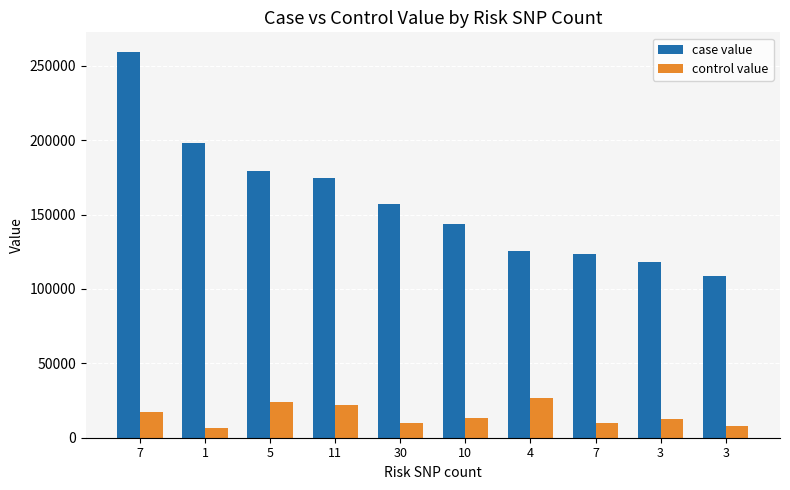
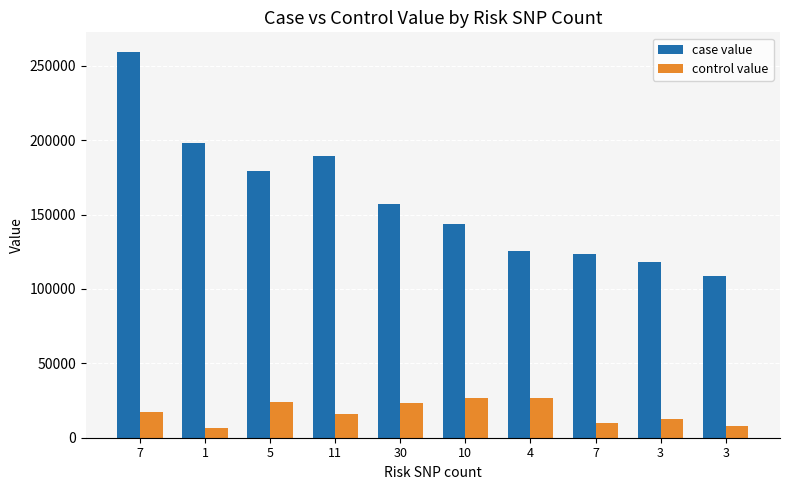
case value, 11: 175000 -> 189000
control value, 11: 22000 -> 16000
control value, 30: 10000 -> 23000
control value, 10: 13000 -> 27000
